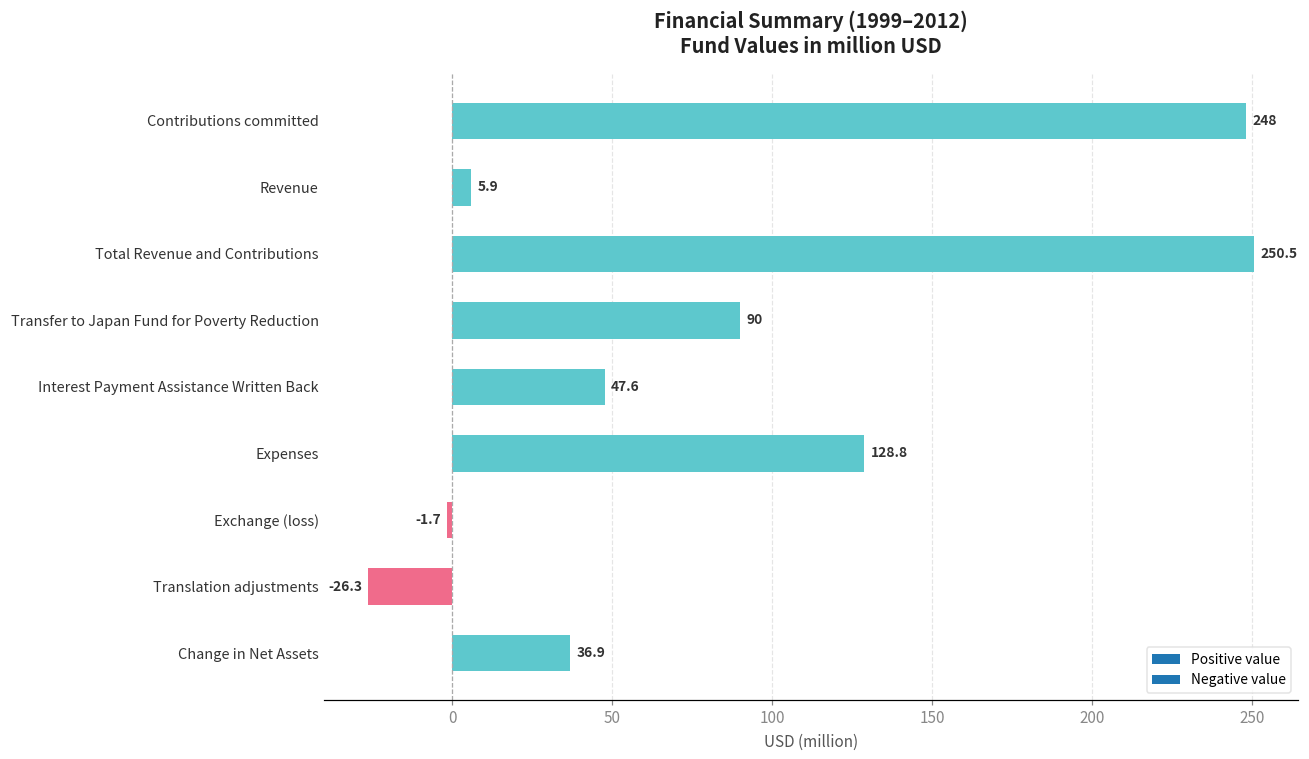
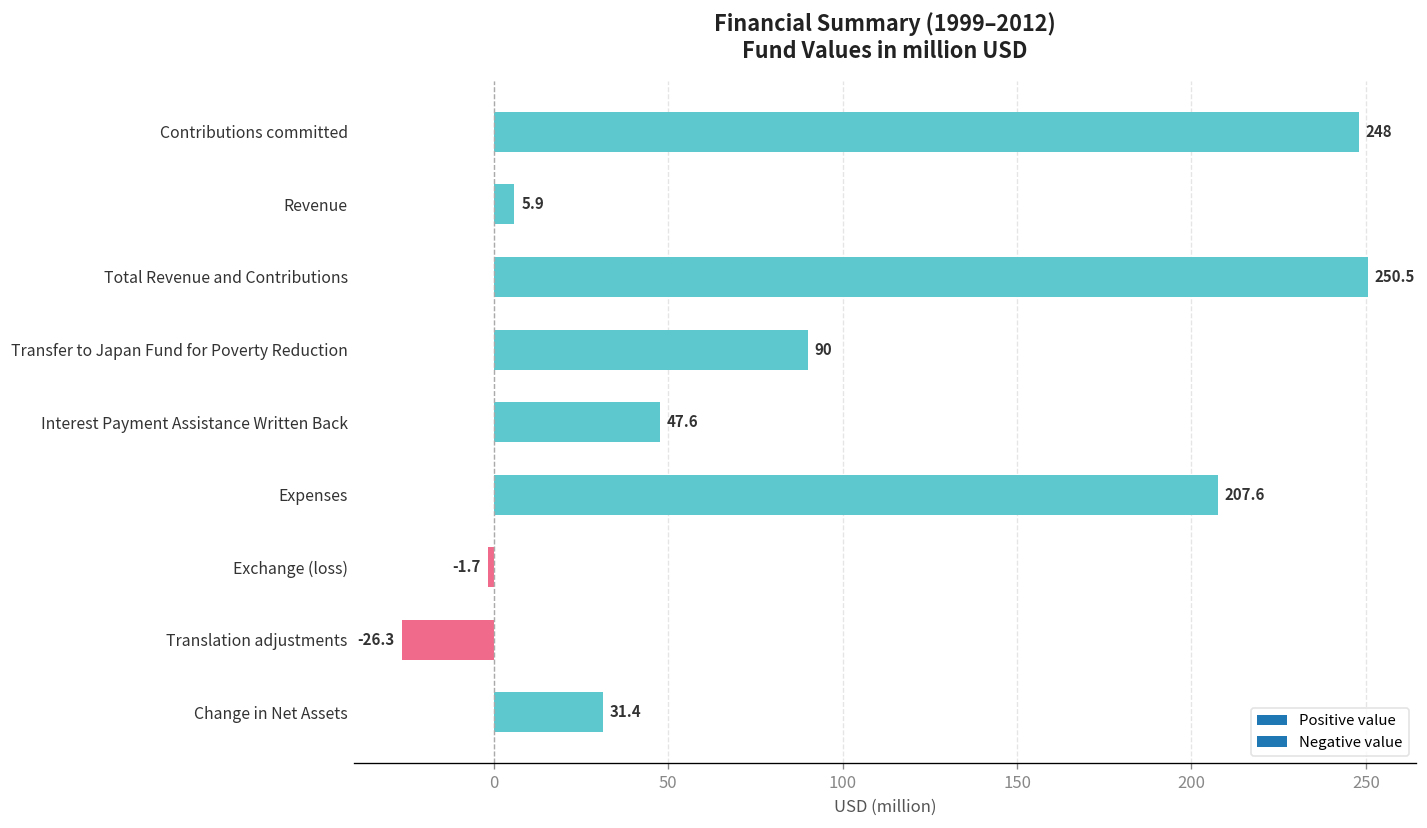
Expenses: 128.8 -> 207.6
Change in Net Assets: 36.9 -> 31.4
